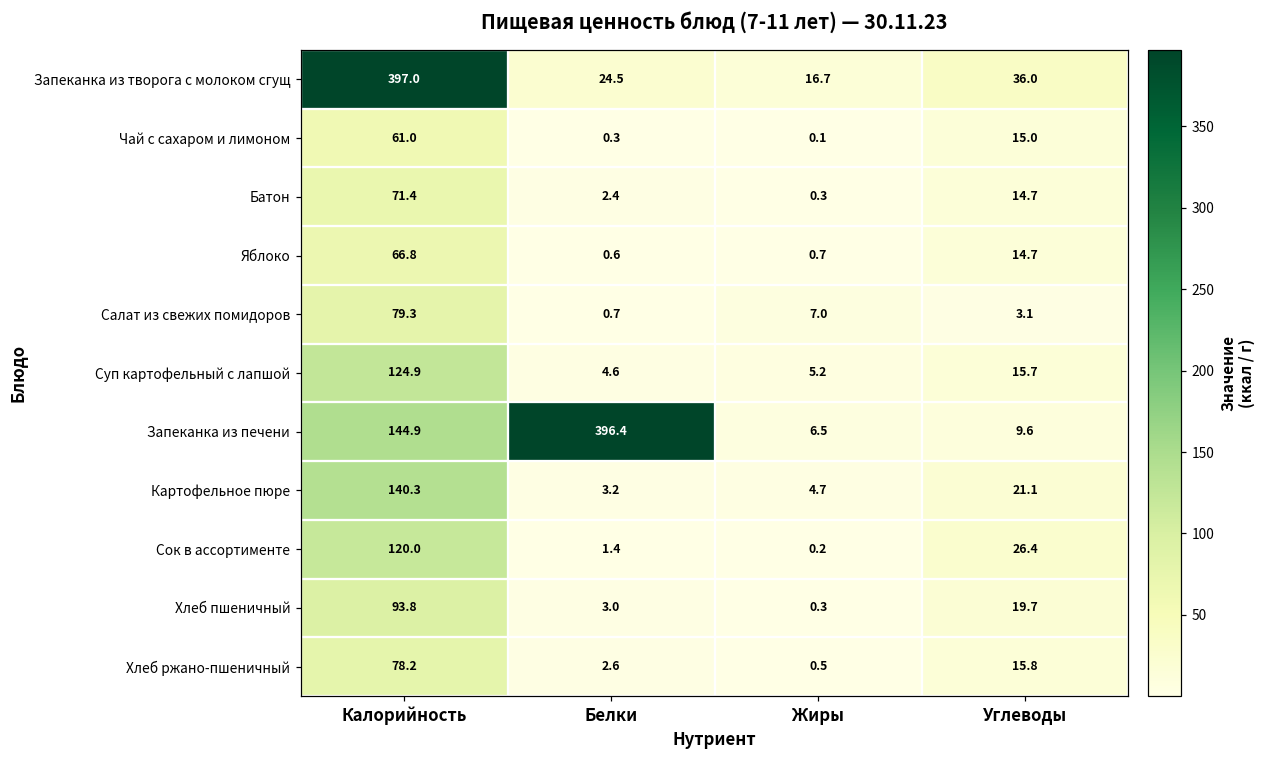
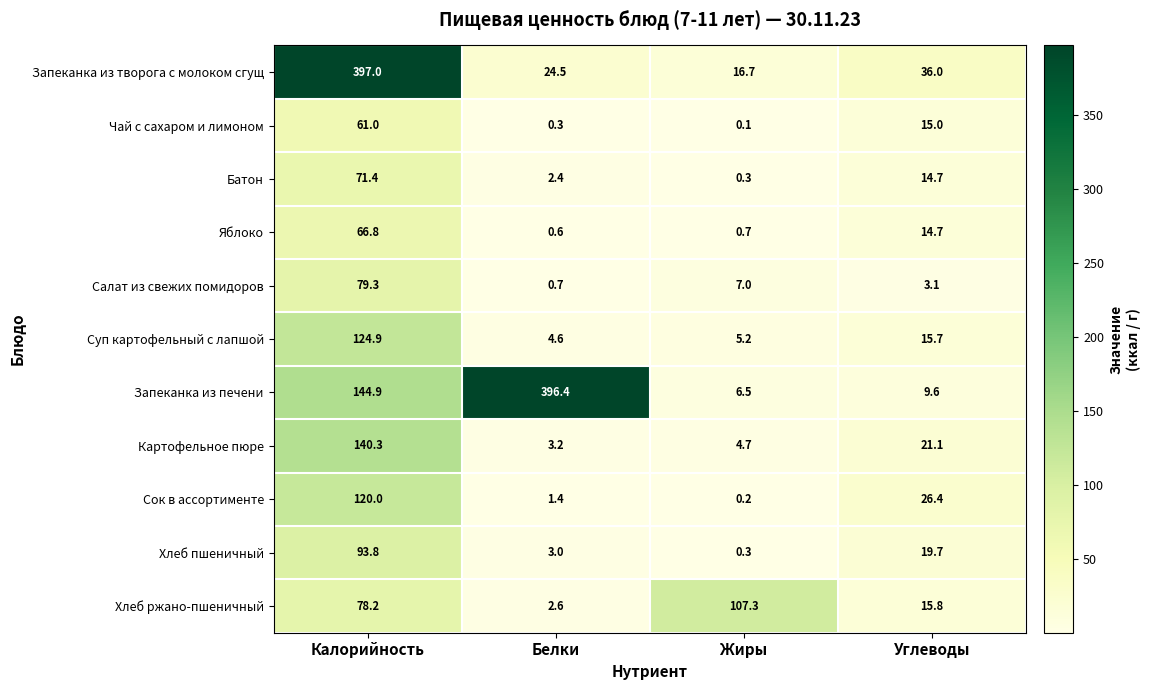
Хлеб ржано-пшеничный, Жиры: 0.5 -> 107.3
